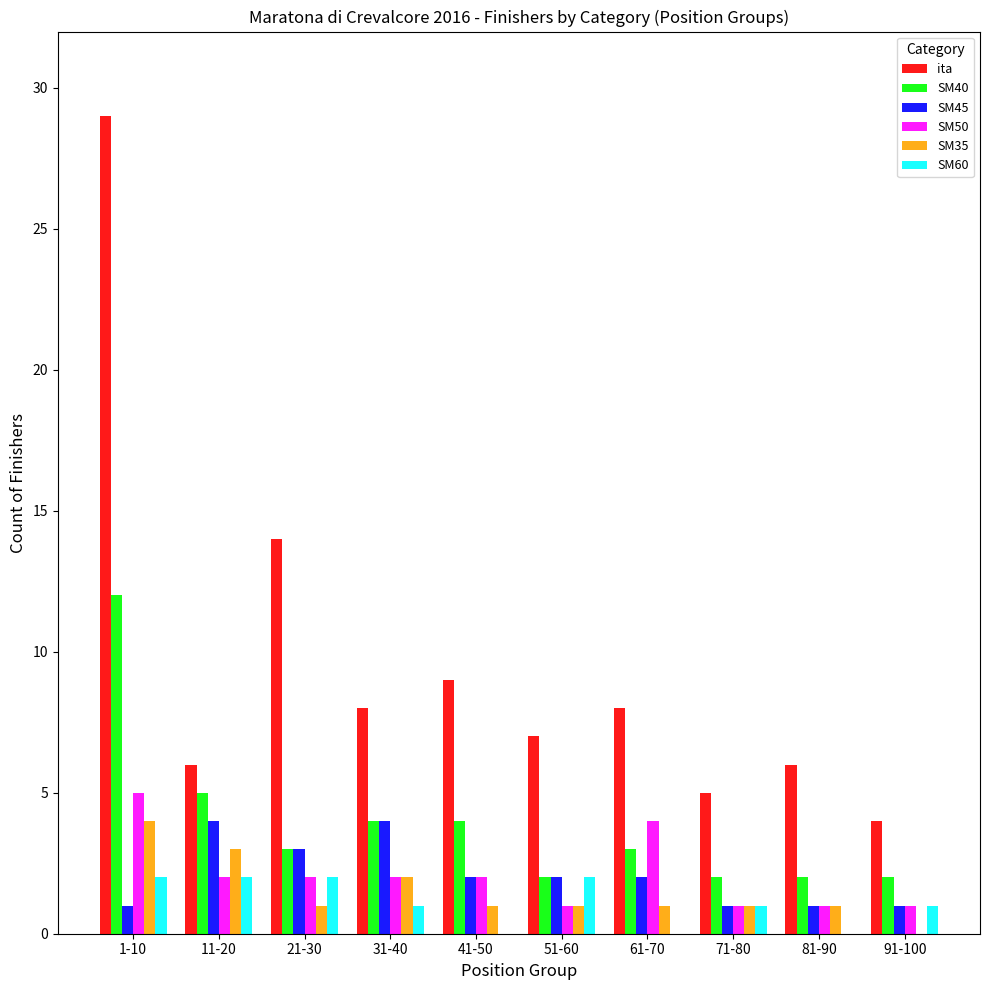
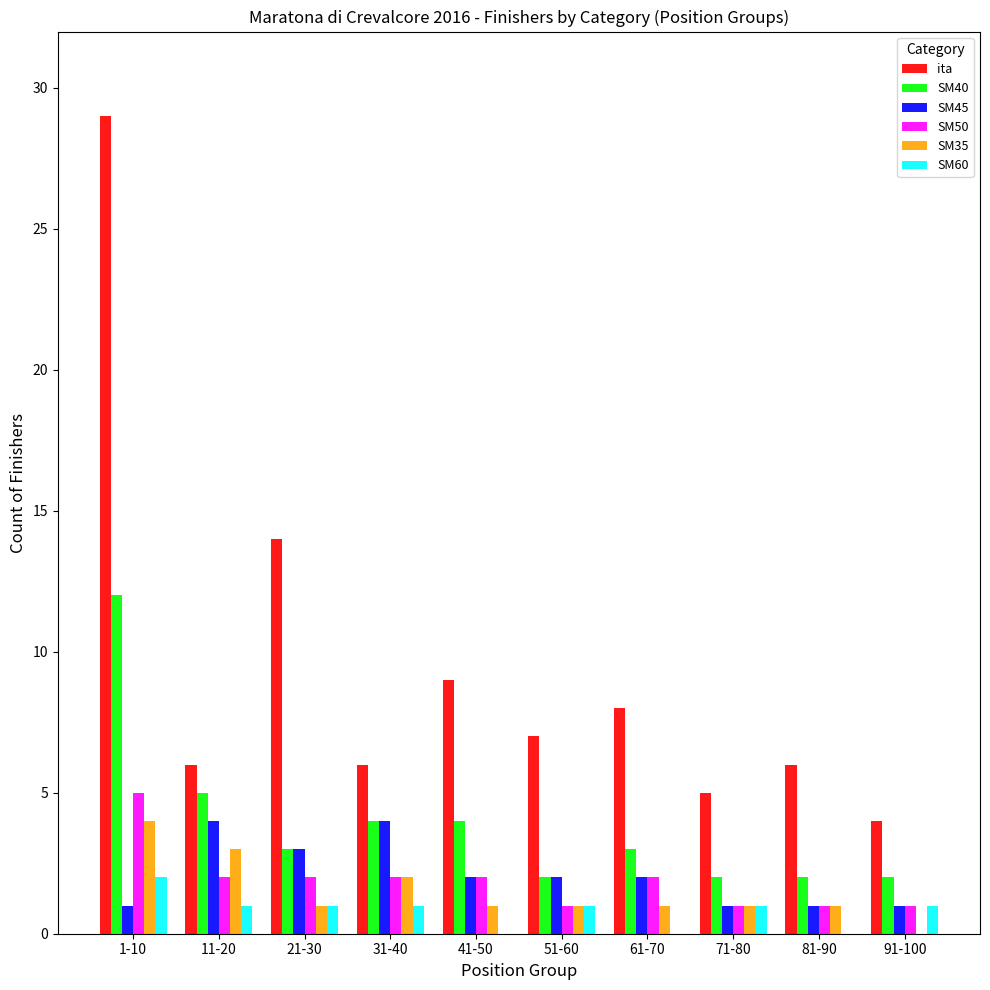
SM60, 11-20: 2 -> 1
SM60, 21-30: 2 -> 1
ita, 31-40: 8 -> 6
SM60, 51-60: 2 -> 1
SM50, 61-70: 4 -> 2
